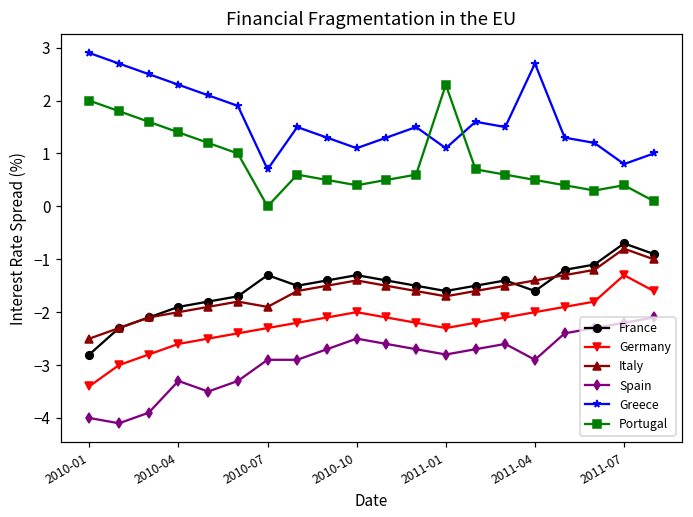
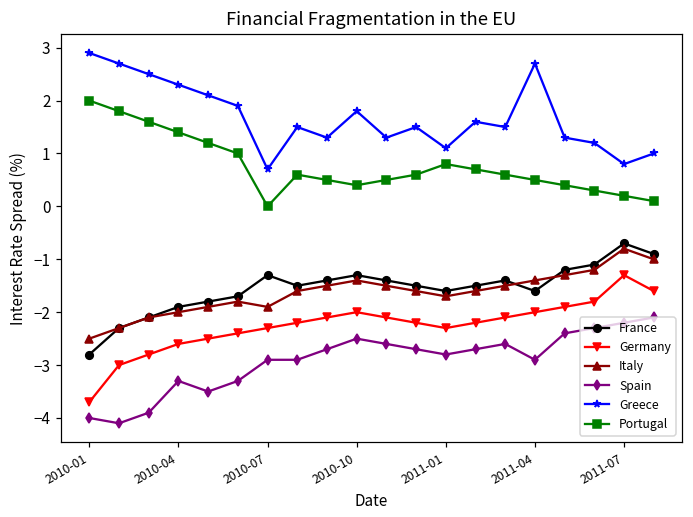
Germany, 2010-01: -3.4 -> -3.7
Greece, 2010-10: 1.1 -> 1.8
Portugal, 2011-01: 2.3 -> 0.8
Portugal, 2011-07: 0.4 -> 0.2
